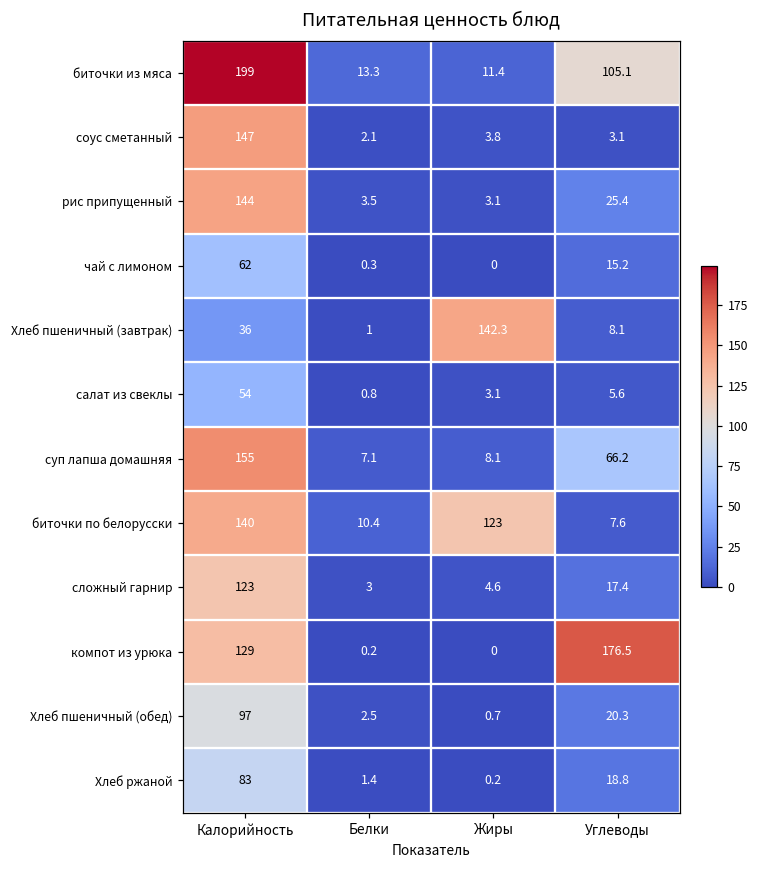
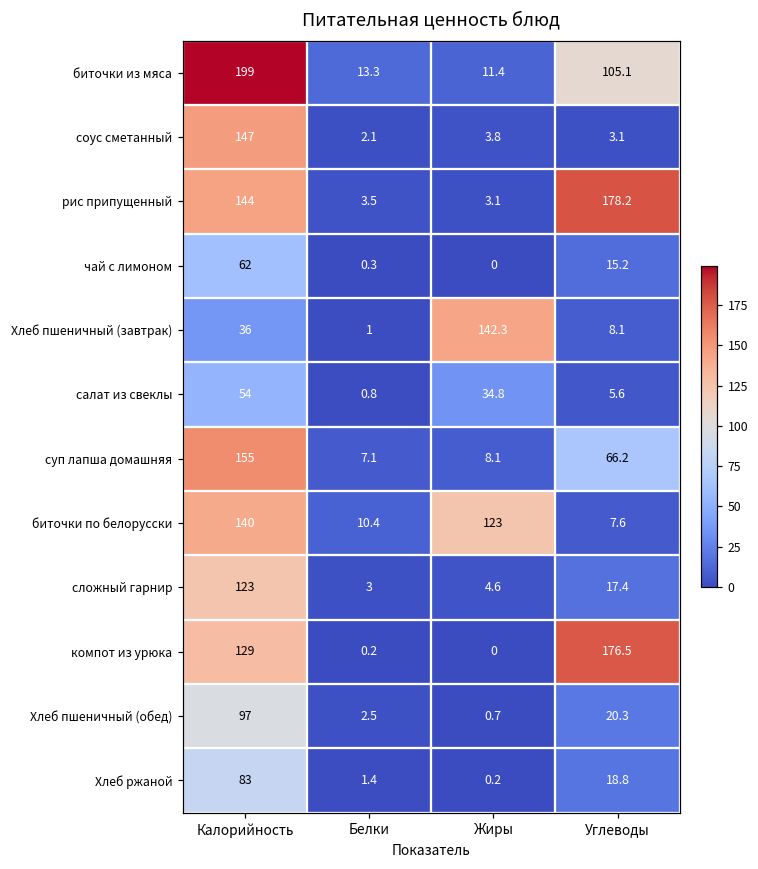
рис припущенный, Углеводы: 25.4 -> 178.2
салат из свеклы, Жиры: 3.1 -> 34.8
